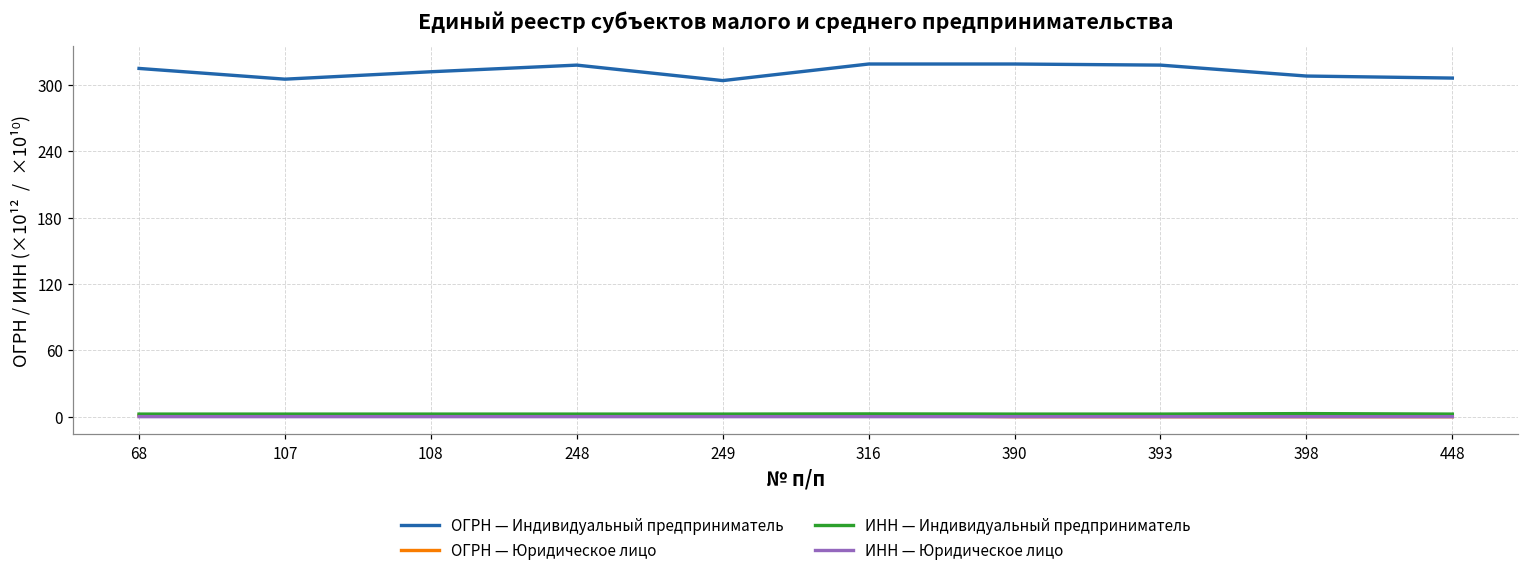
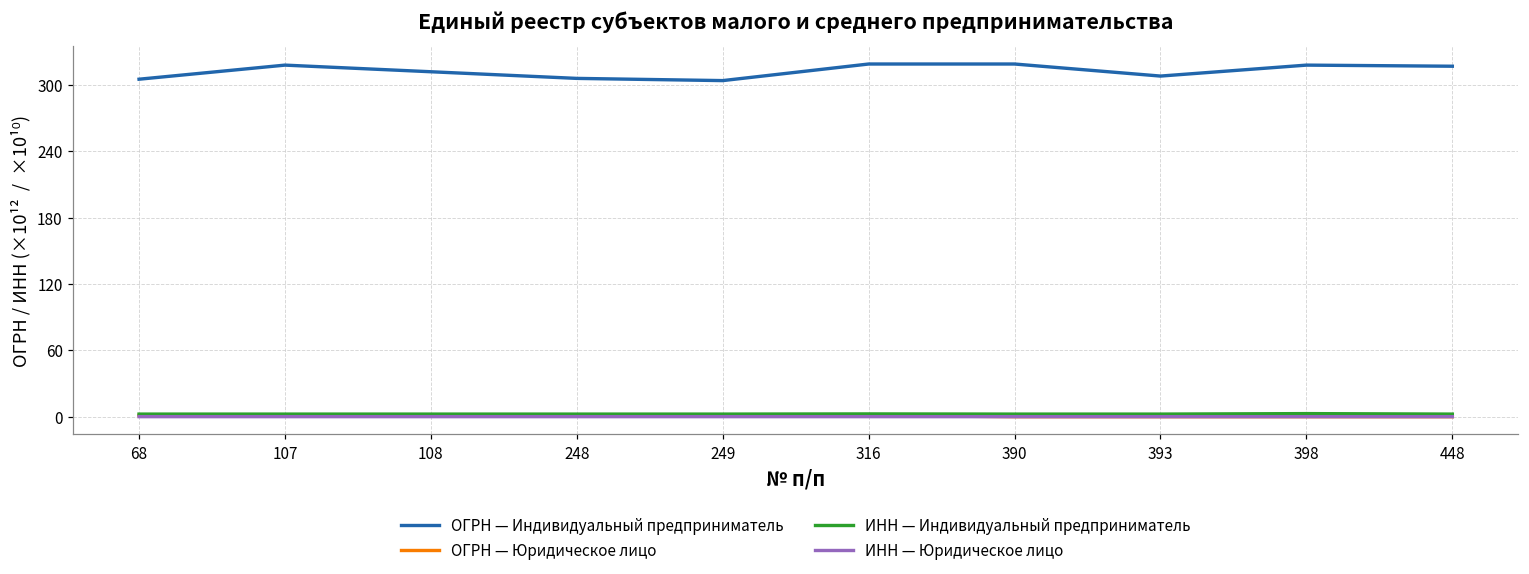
ОГРН — Индивидуальный предприниматель, 68: 315 -> 305
ОГРН — Индивидуальный предприниматель, 107: 305 -> 318
ОГРН — Индивидуальный предприниматель, 248: 318 -> 306
ОГРН — Индивидуальный предприниматель, 393: 318 -> 308
ОГРН — Индивидуальный предприниматель, 398: 308 -> 318
ОГРН — Индивидуальный предприниматель, 448: 306 -> 317
